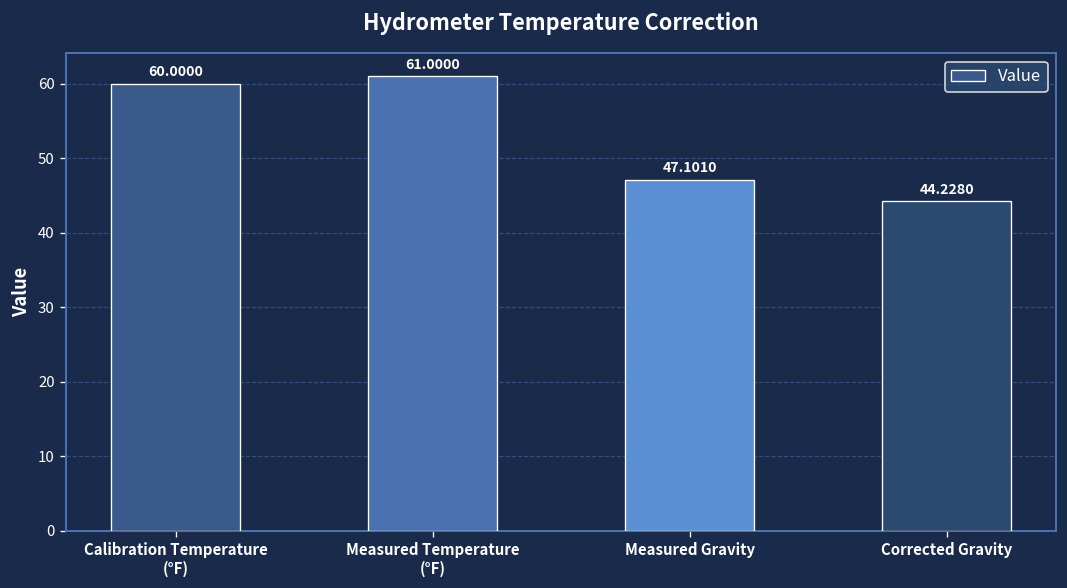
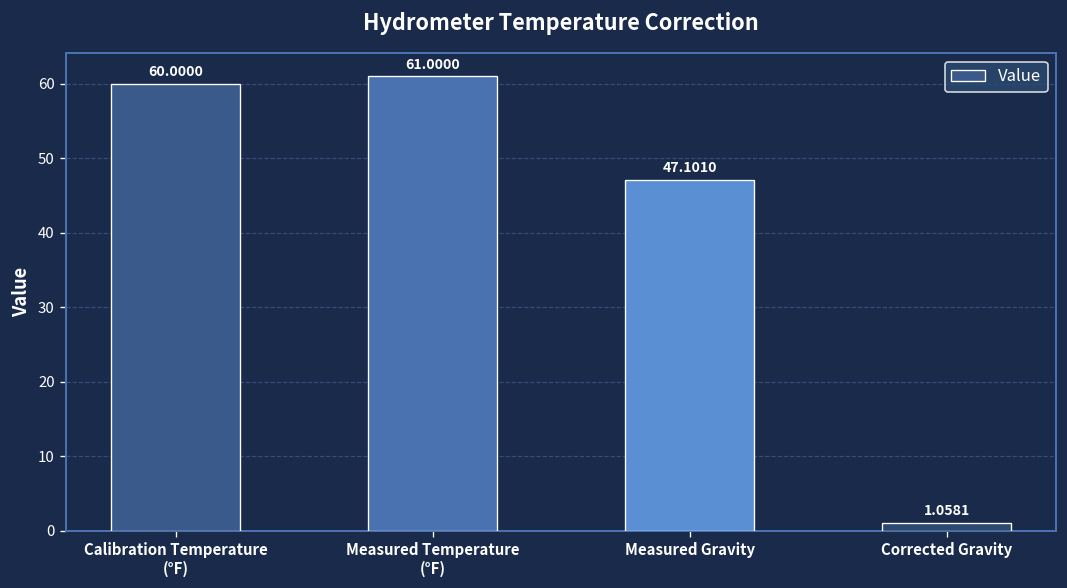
Corrected Gravity: 44.2280 -> 1.0581
